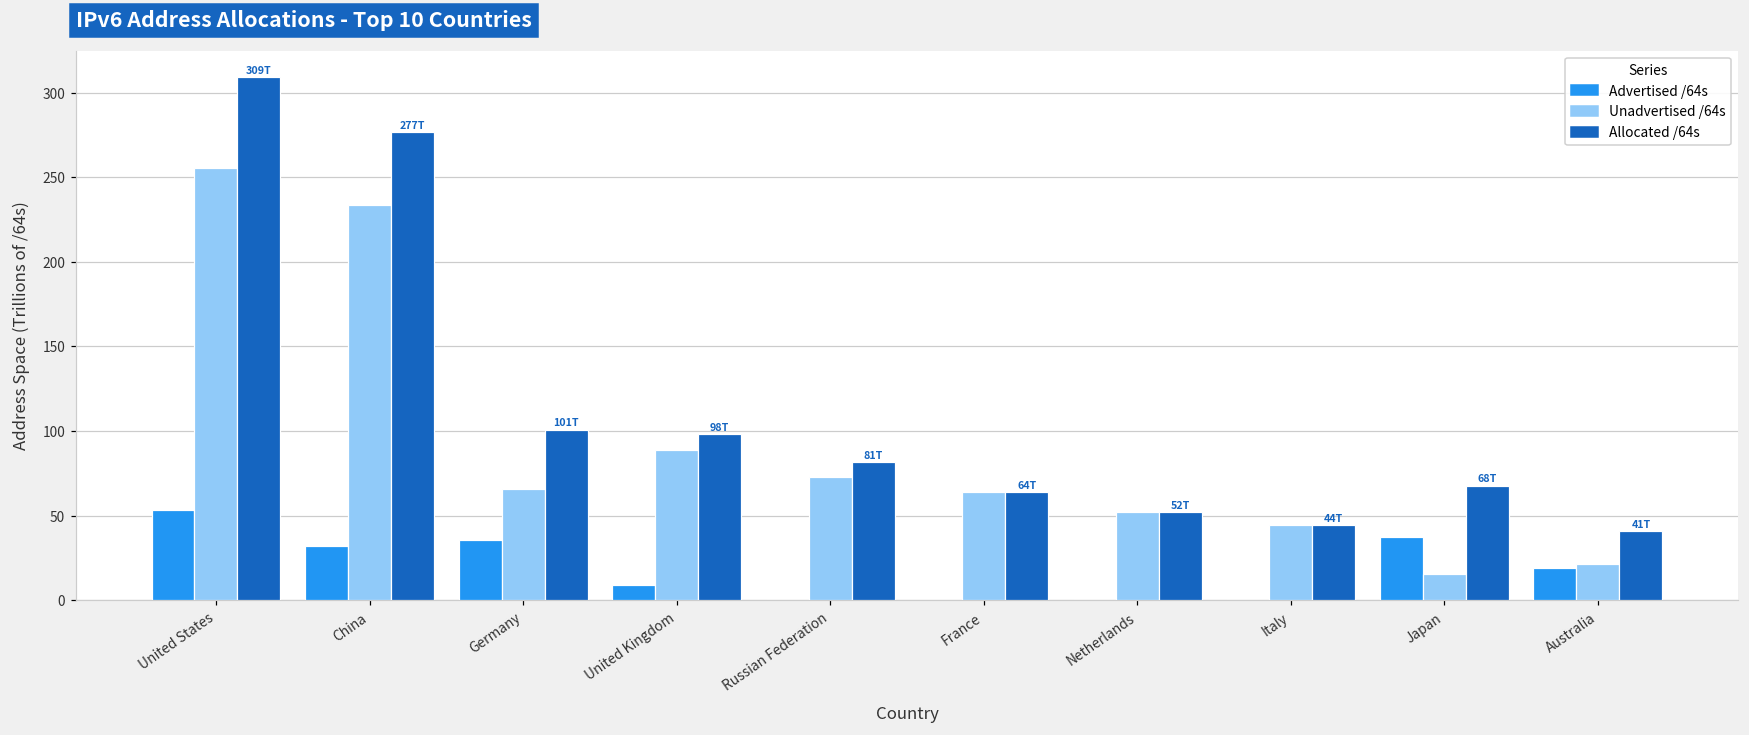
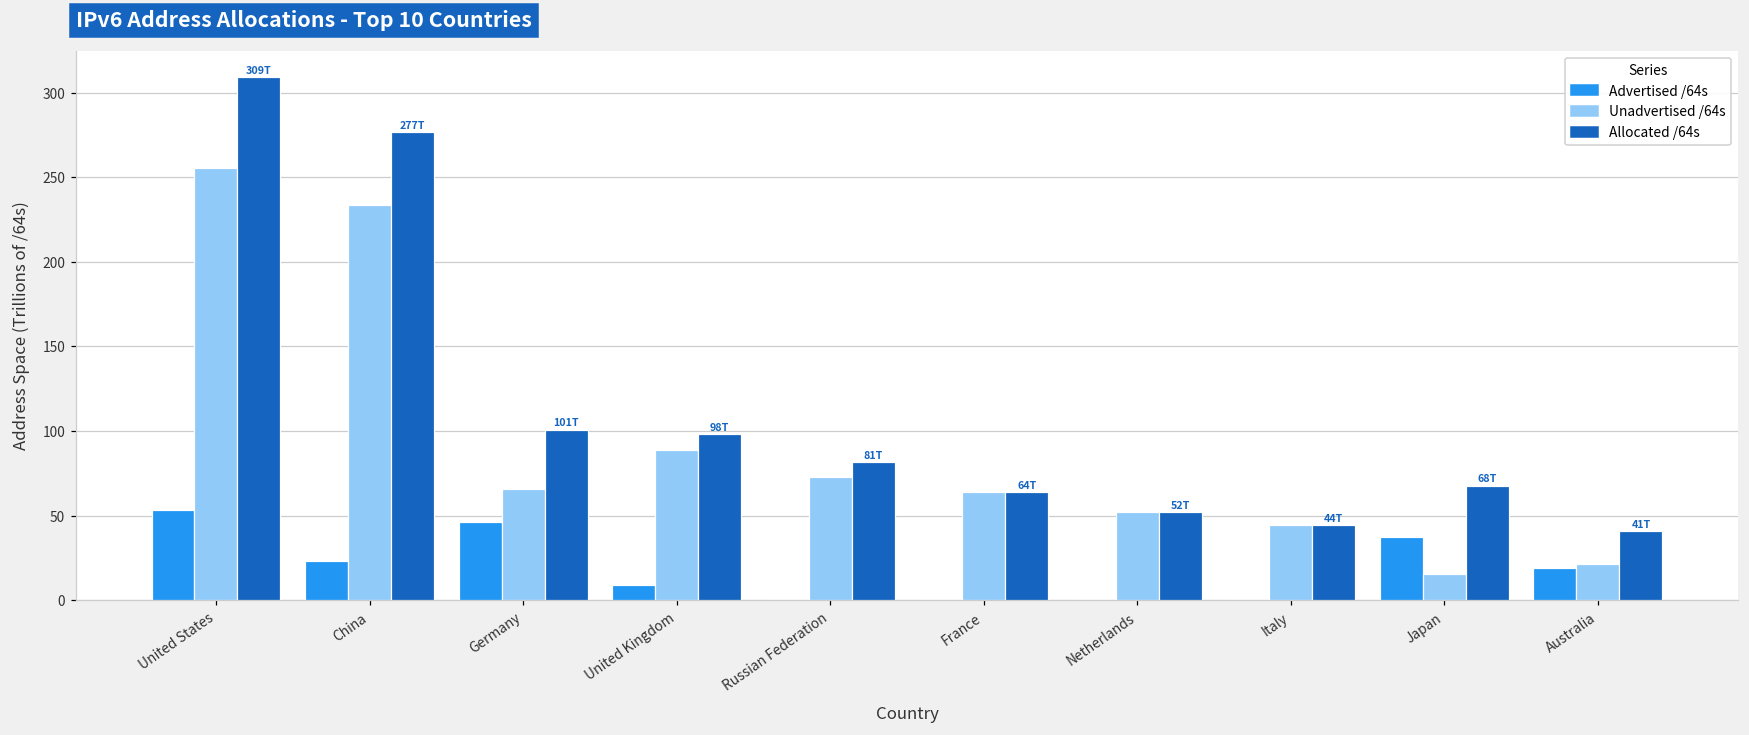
Advertised /64s, China: 32 -> 23
Advertised /64s, Germany: 35 -> 46
